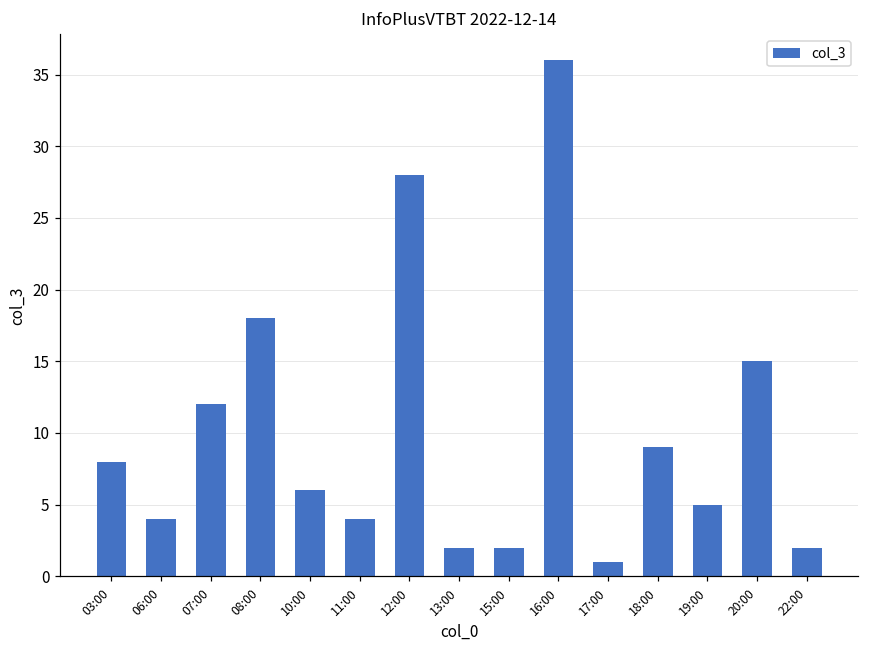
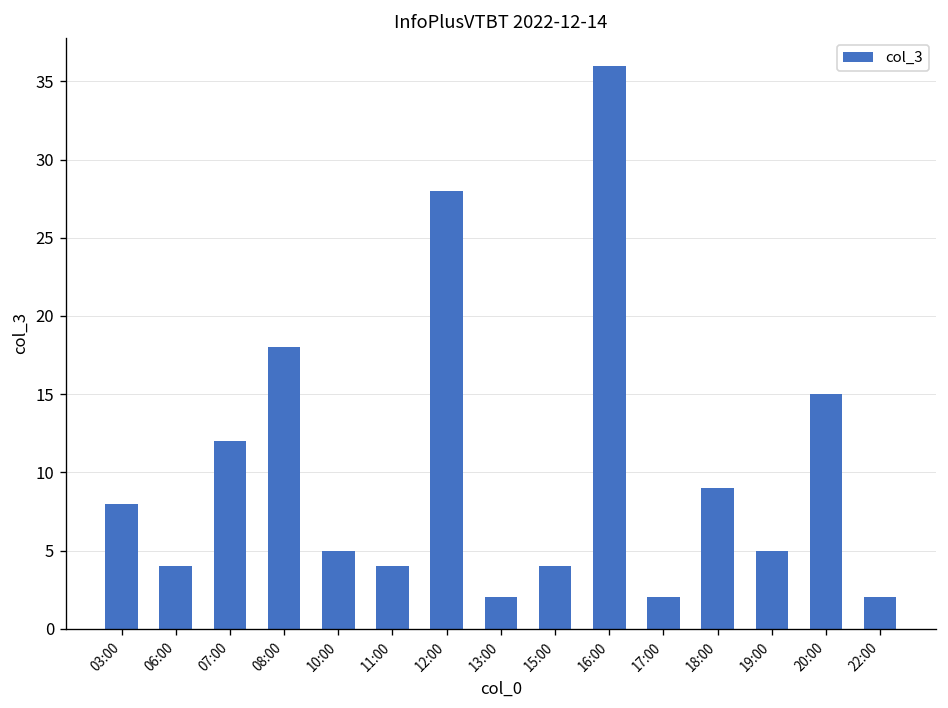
10:00: 6 -> 5
15:00: 2 -> 4
17:00: 1 -> 2
